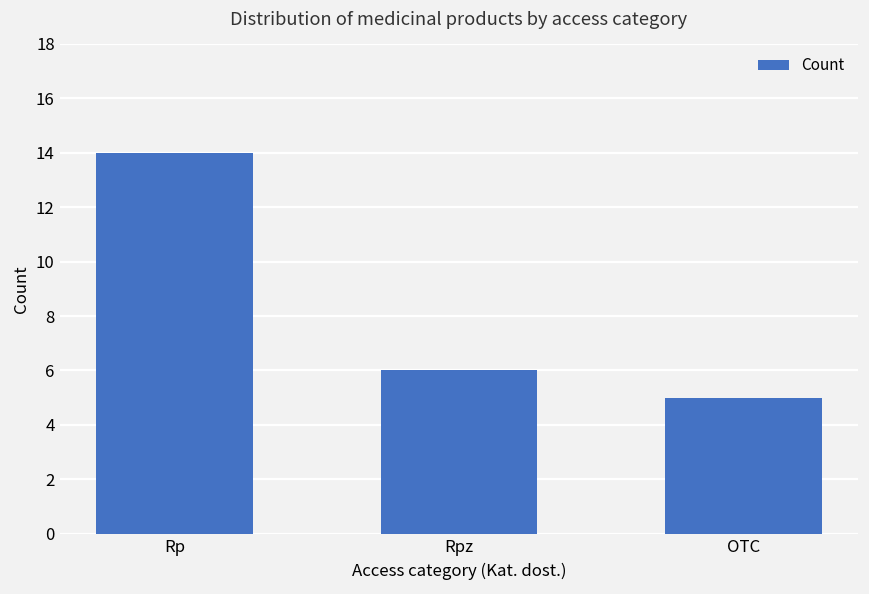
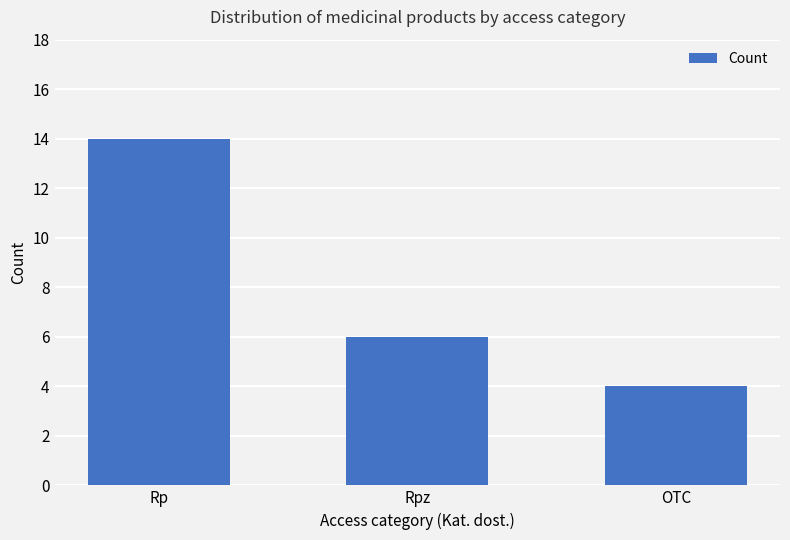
OTC: 5 -> 4
